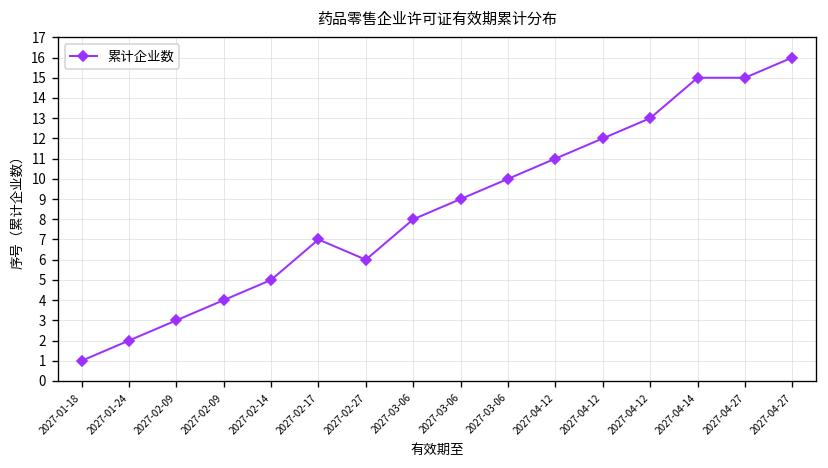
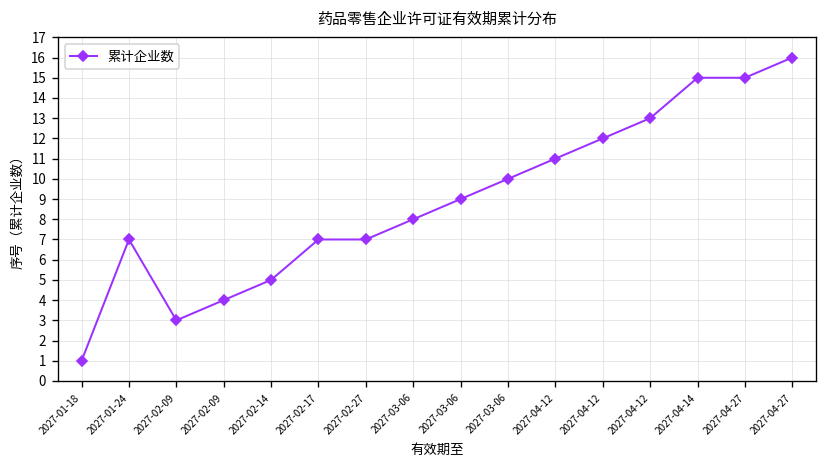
2027-01-24: 2 -> 7
2027-02-27: 6 -> 7
